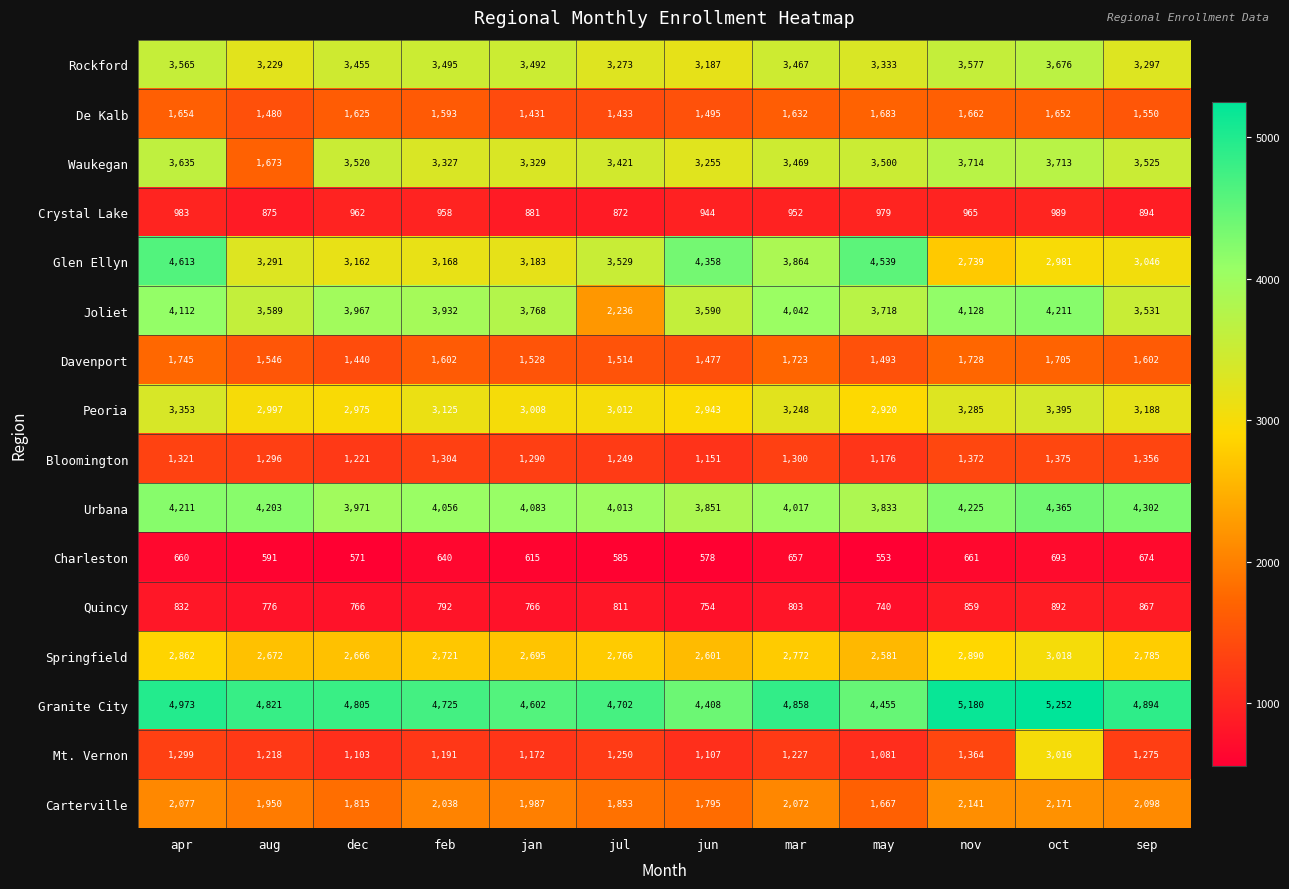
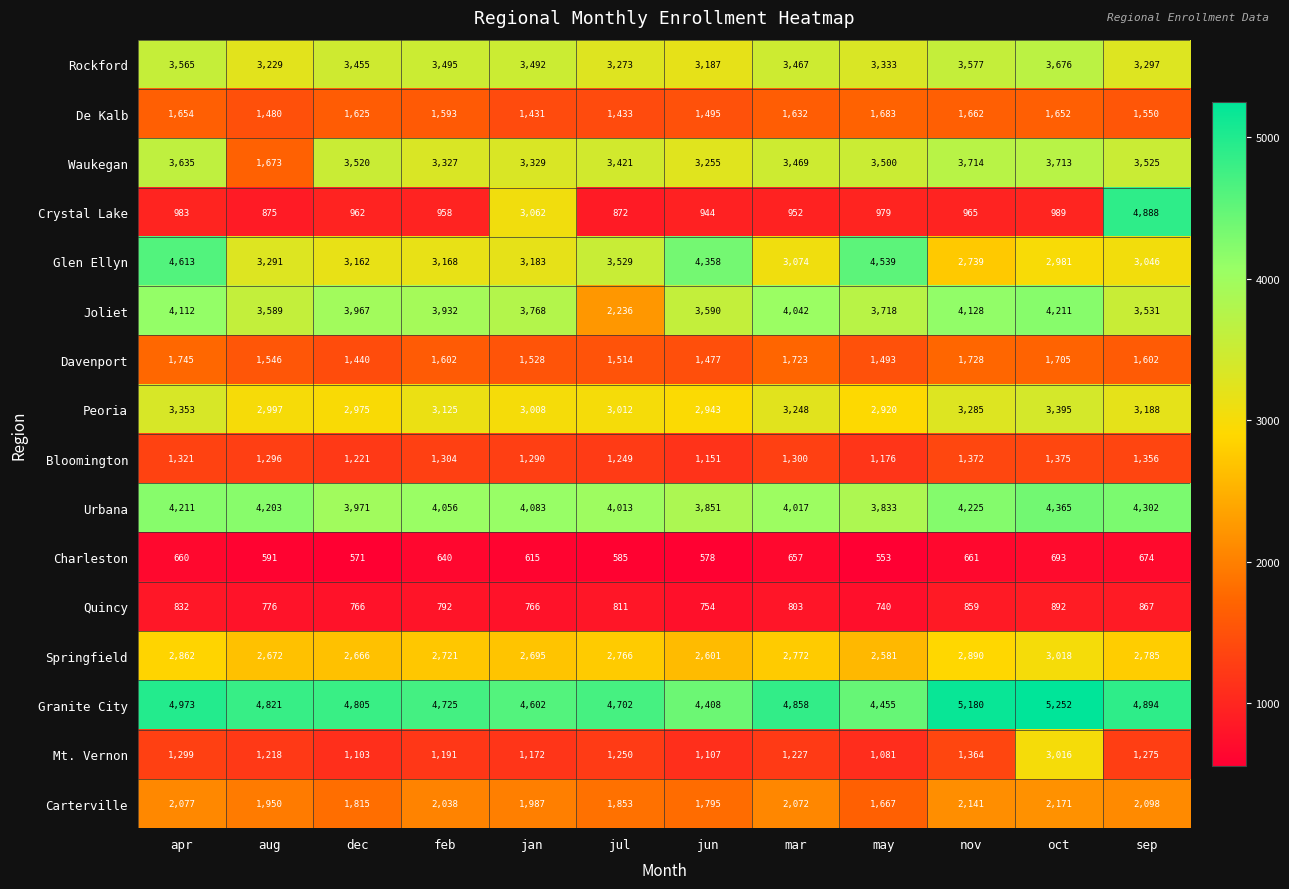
Crystal Lake, jan: 881 -> 3,062
Crystal Lake, sep: 894 -> 4,888
Glen Ellyn, mar: 3,864 -> 3,074
